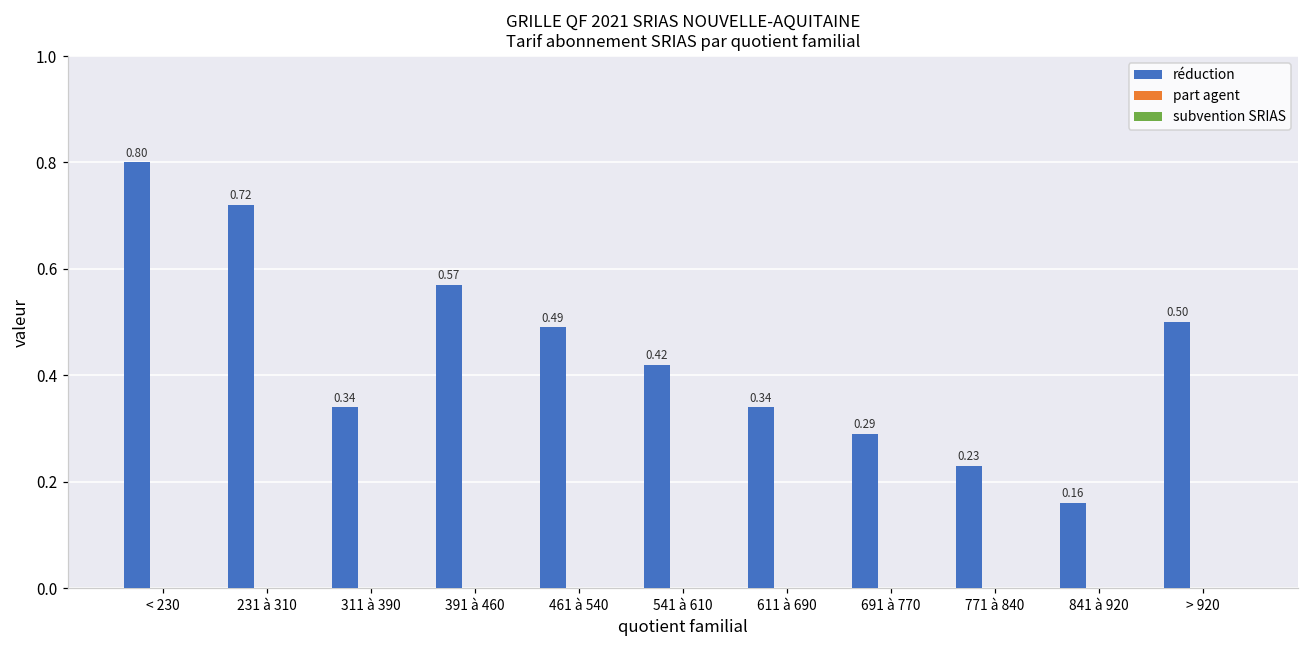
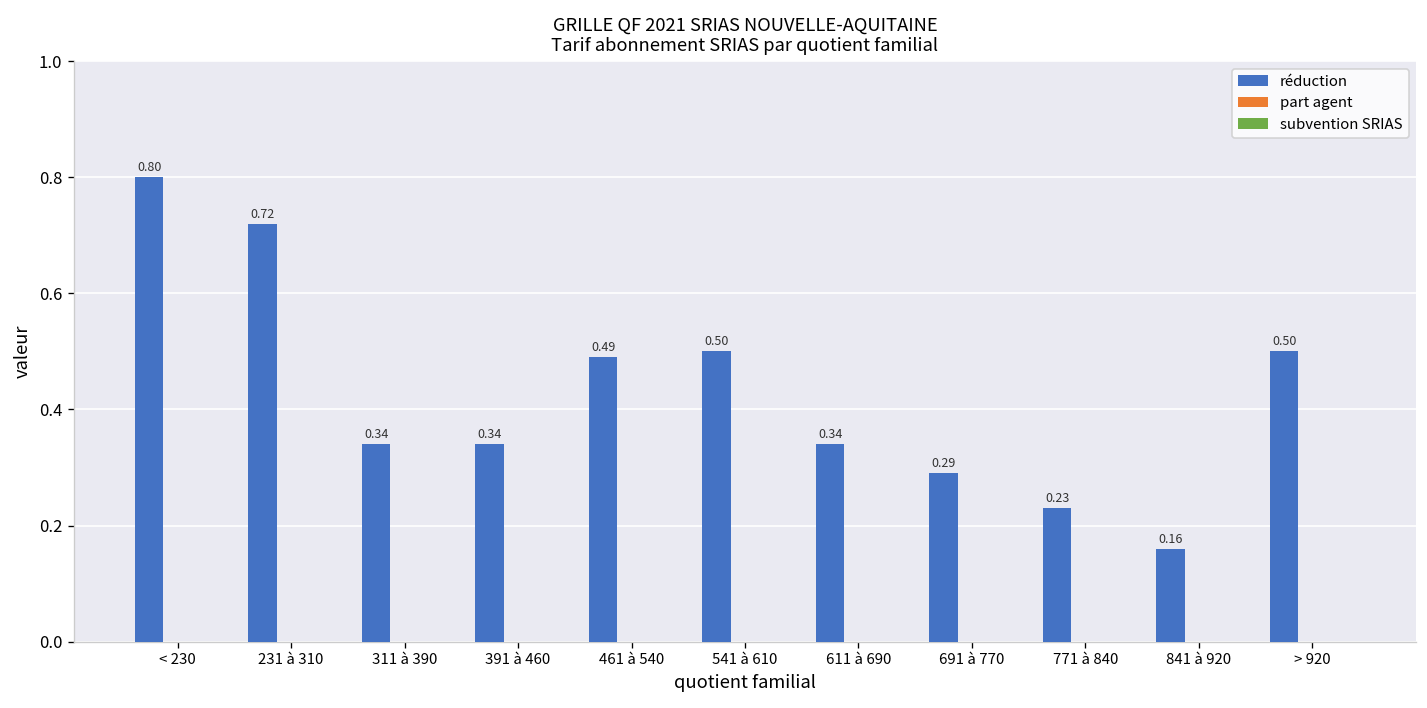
réduction, 391 à 460: 0.57 -> 0.34
réduction, 541 à 610: 0.42 -> 0.50
